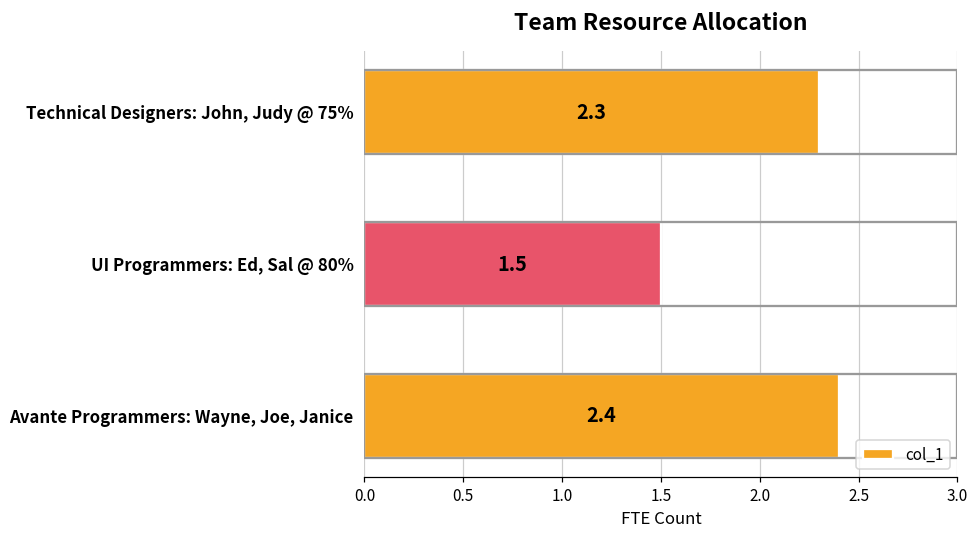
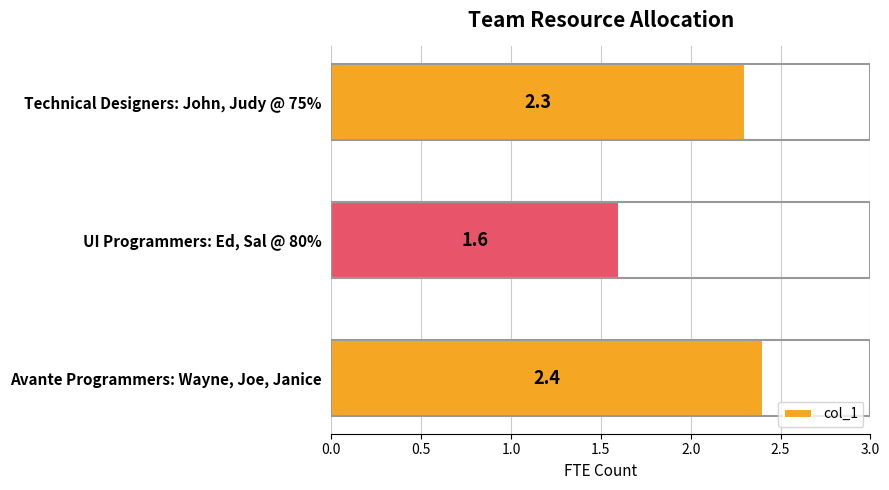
UI Programmers: Ed, Sal @ 80%: 1.5 -> 1.6
